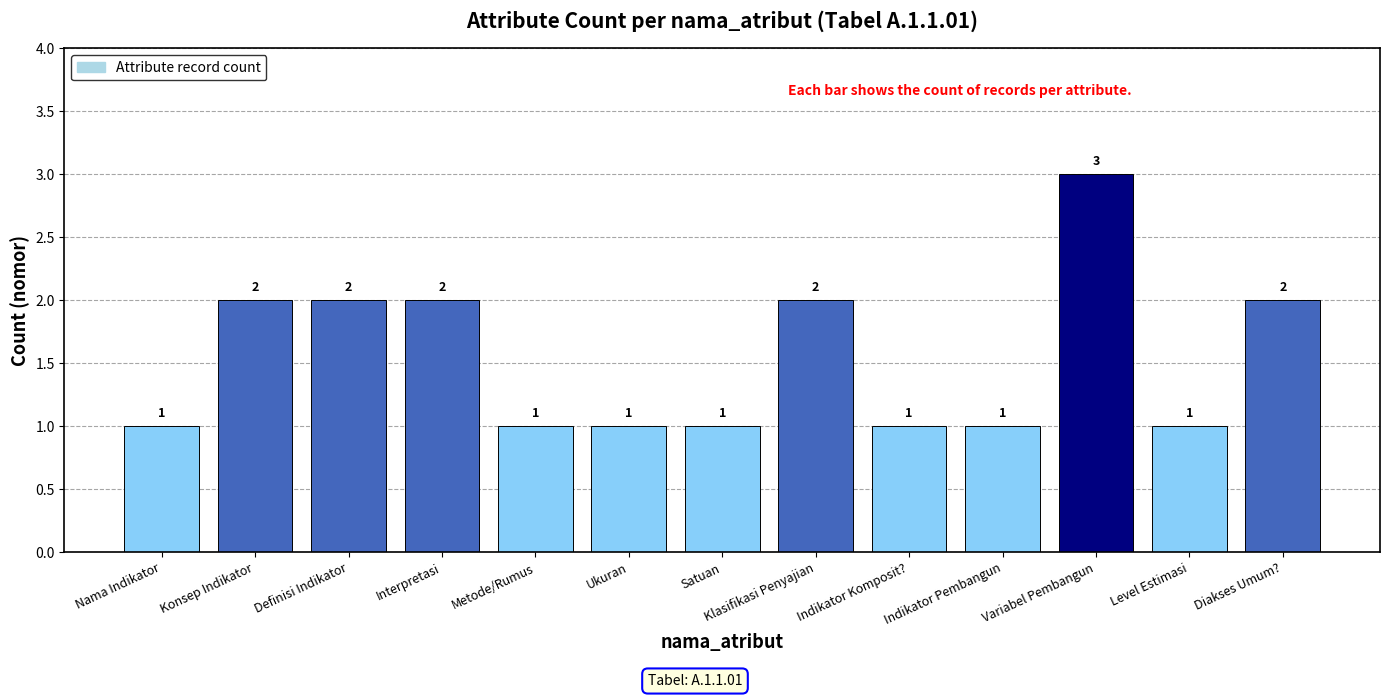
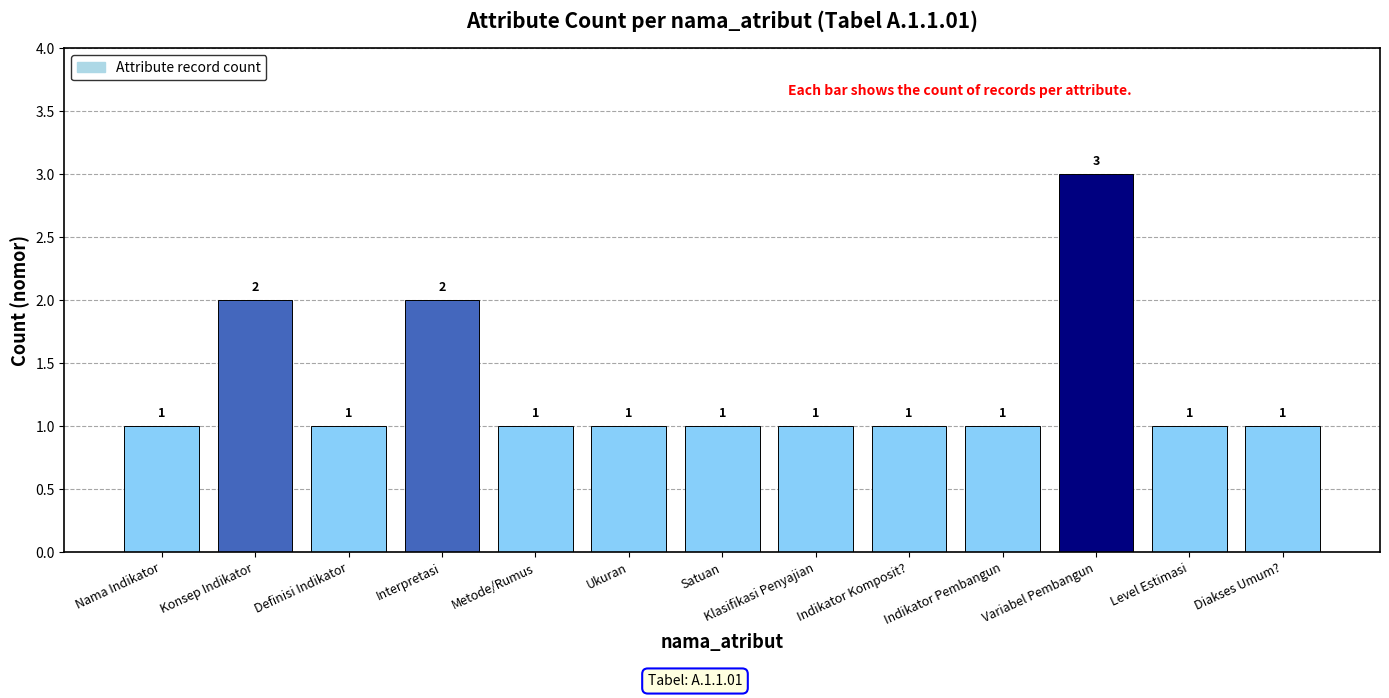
Definisi Indikator: 2 -> 1
Klasifikasi Penyajian: 2 -> 1
Diakses Umum?: 2 -> 1
